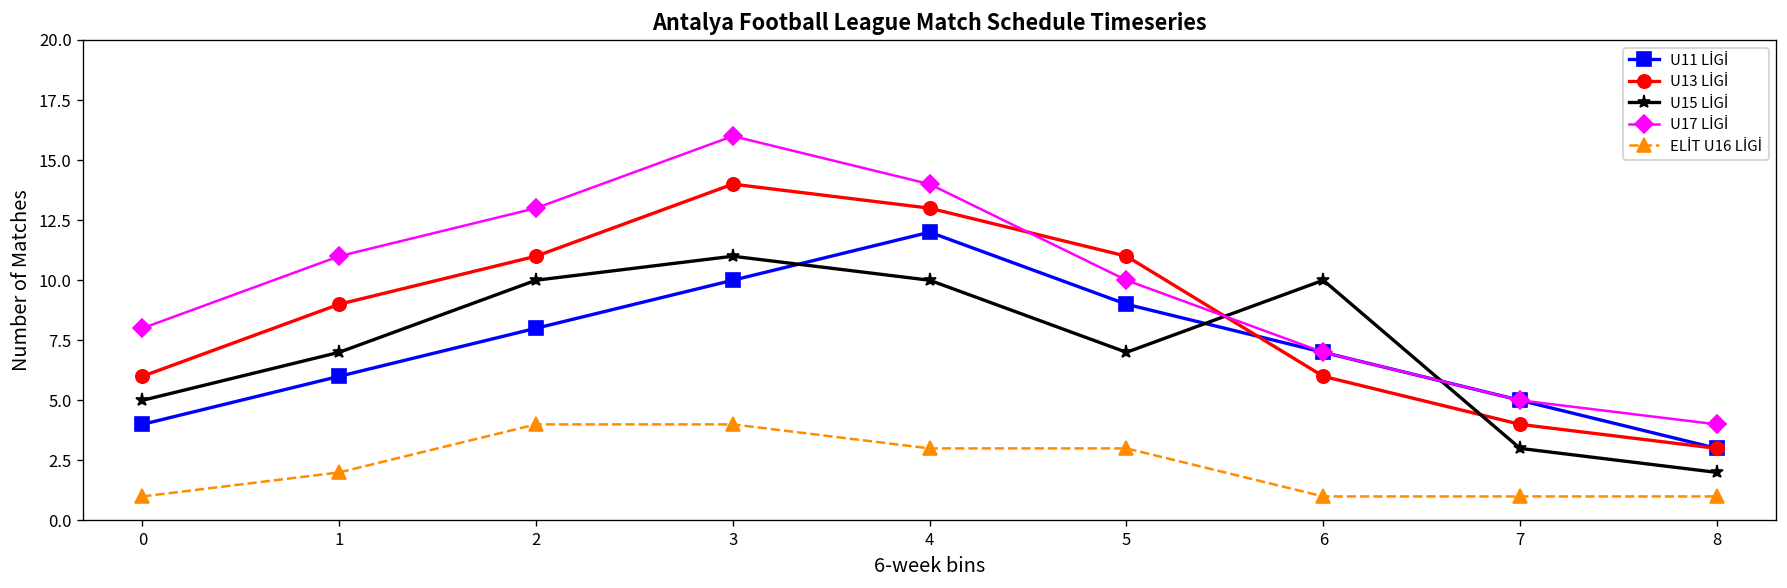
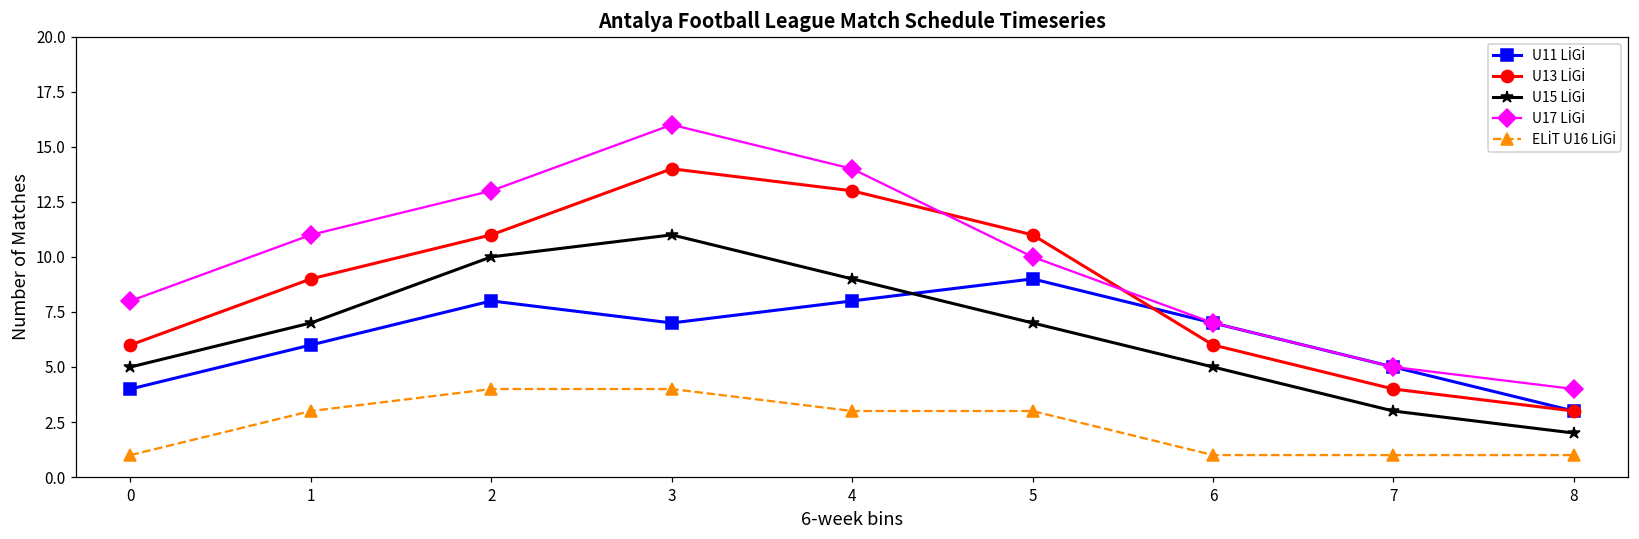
ELİT U16 LİGİ, 1: 2 -> 3
U11 LİGİ, 3: 10 -> 7
U11 LİGİ, 4: 12 -> 8
U15 LİGİ, 4: 10 -> 9
U15 LİGİ, 6: 10 -> 5
